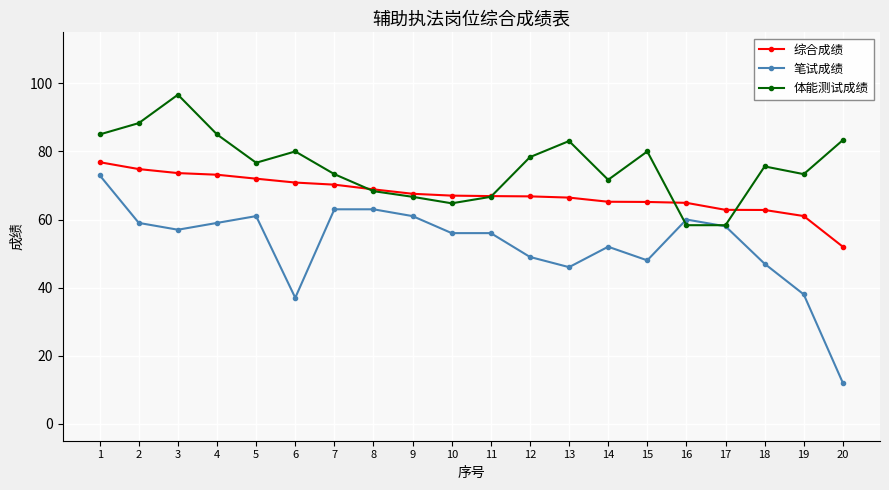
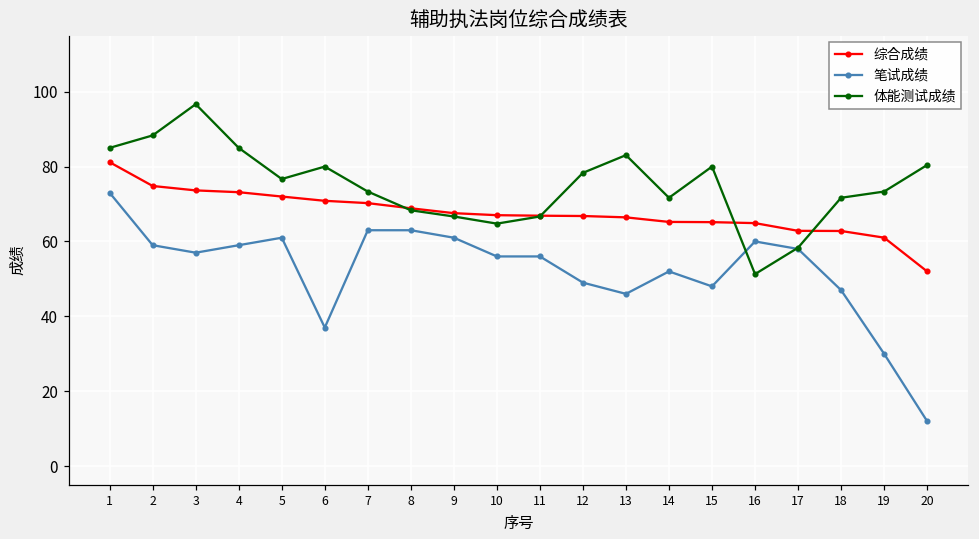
综合成绩, 1: 77 -> 81
体能测试成绩, 16: 58 -> 51
体能测试成绩, 18: 76 -> 72
笔试成绩, 19: 38 -> 30
体能测试成绩, 20: 83 -> 80
